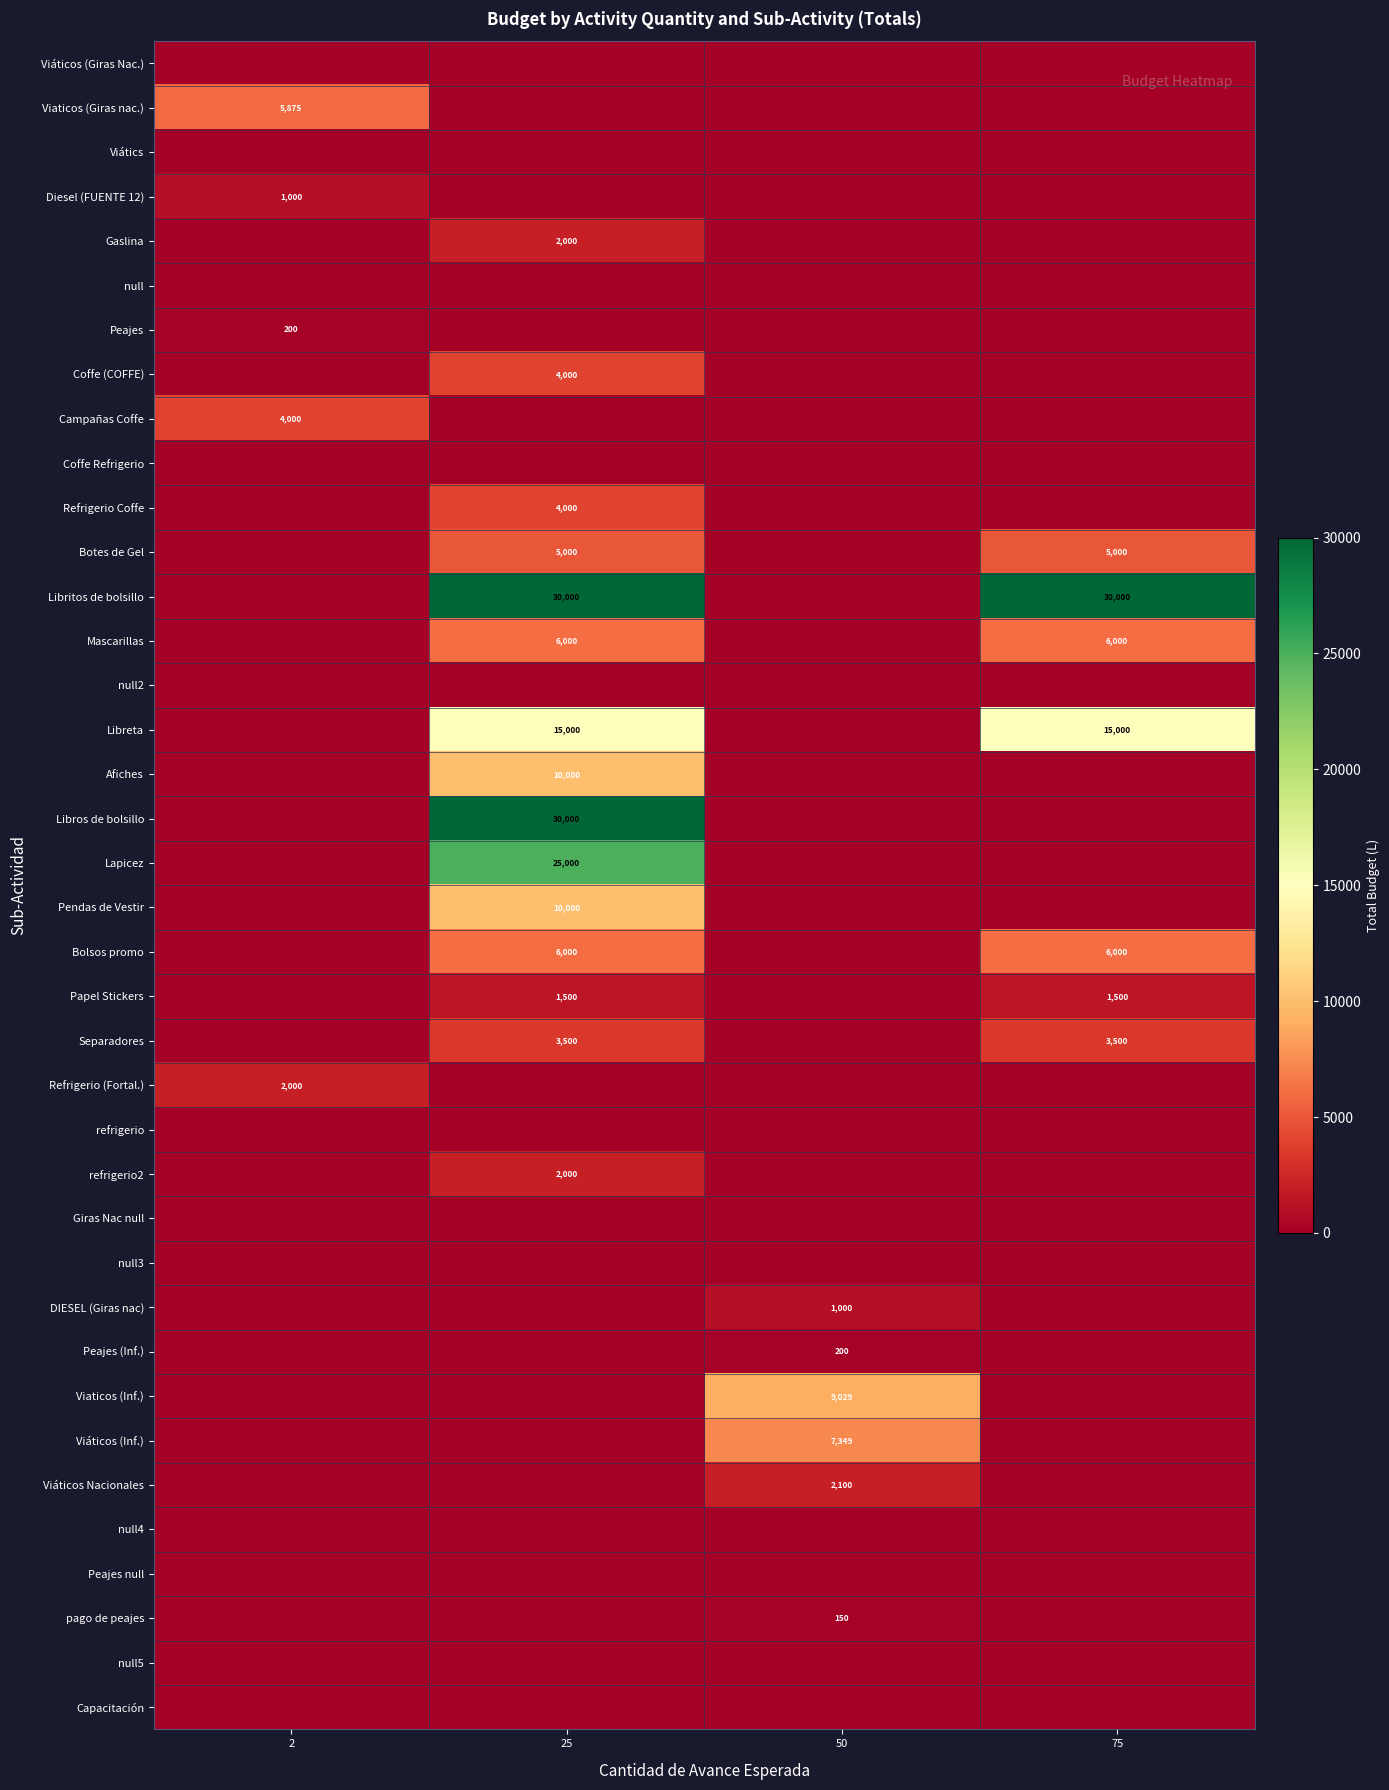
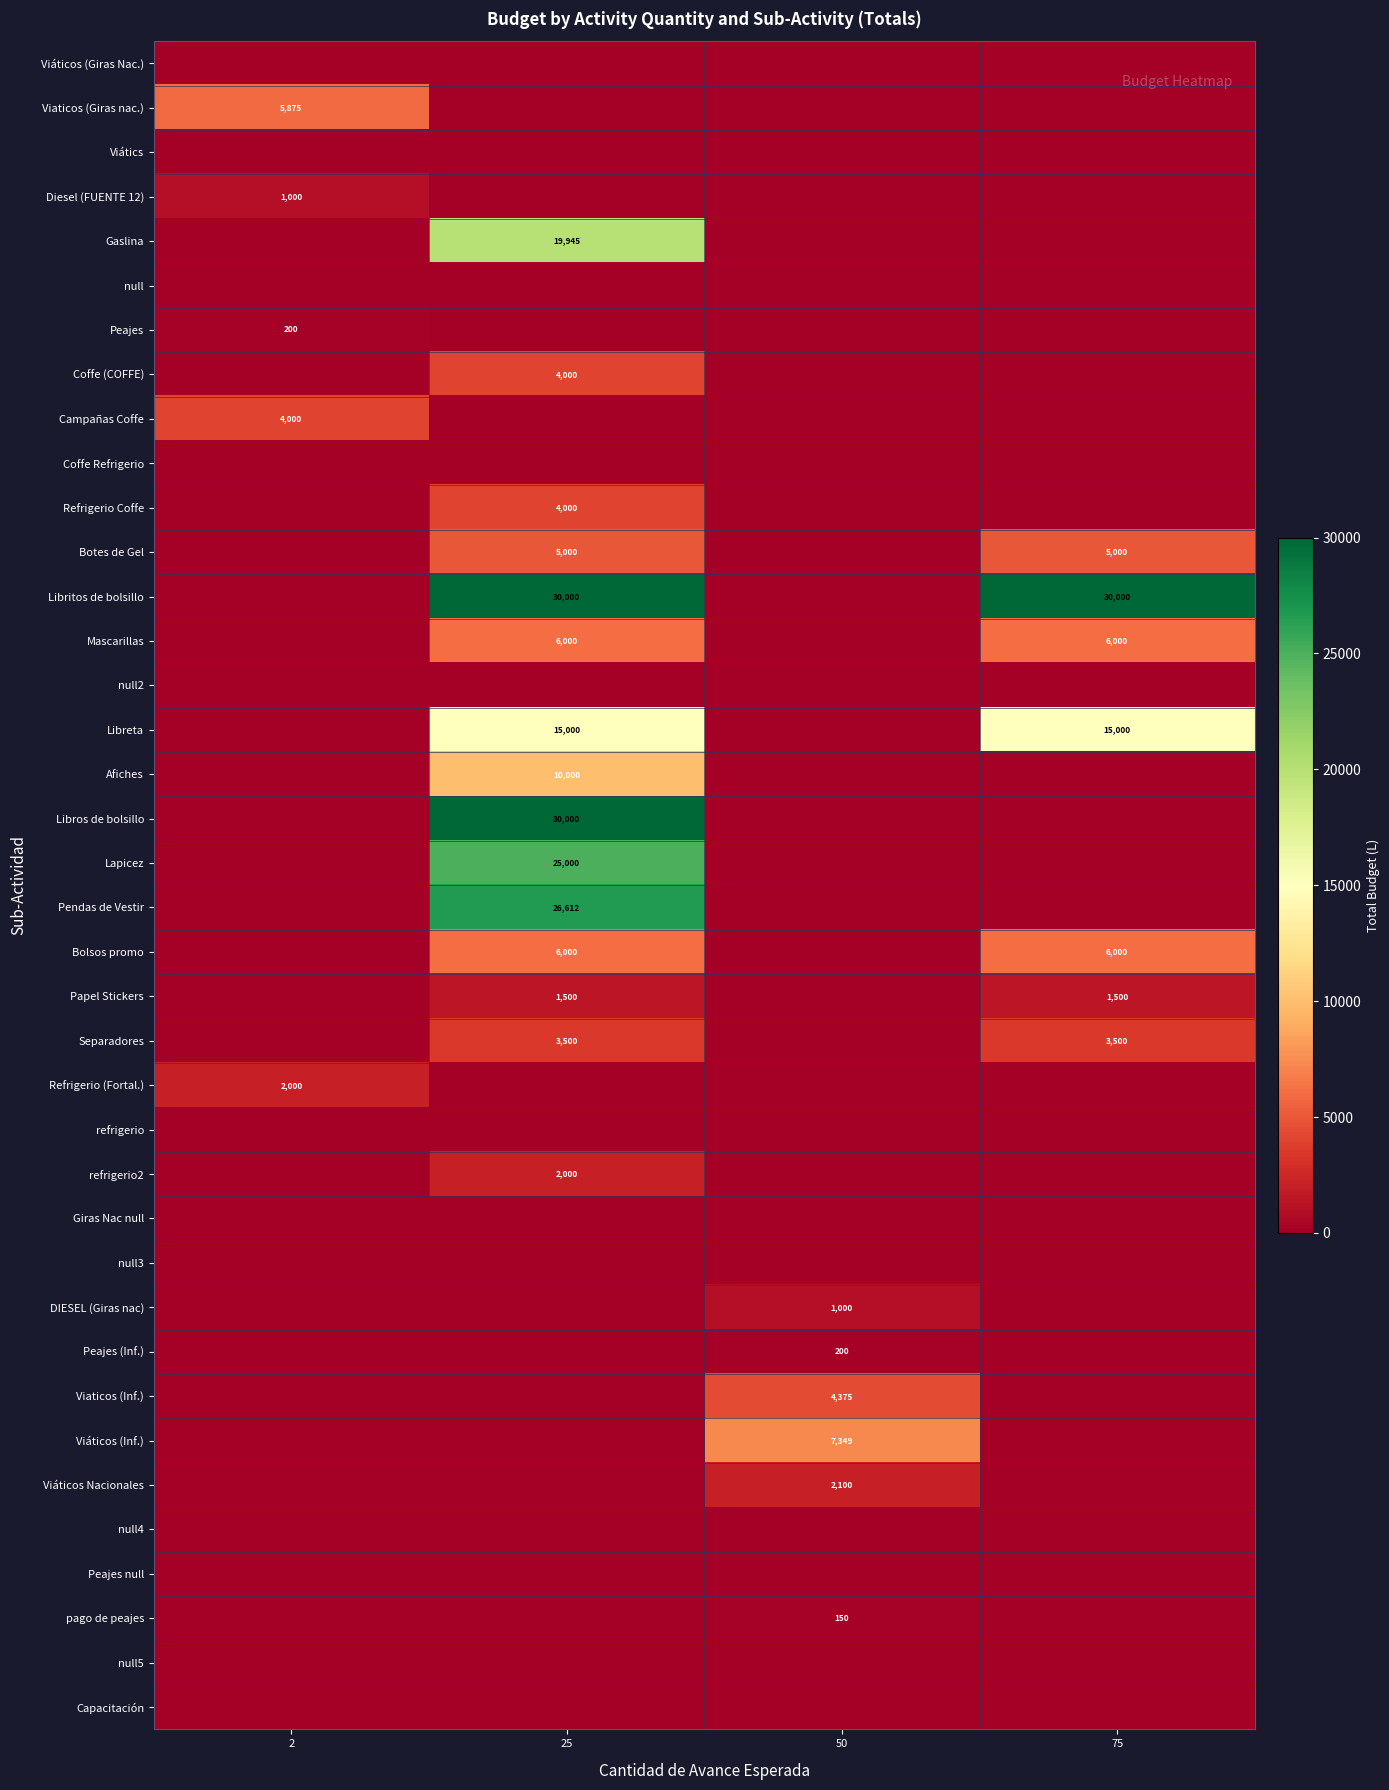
Gaslina, 25: 2,000 -> 19,945
Pendas de Vestir, 25: 10,000 -> 26,612
Viaticos (Inf.), 50: 9,029 -> 4,375
